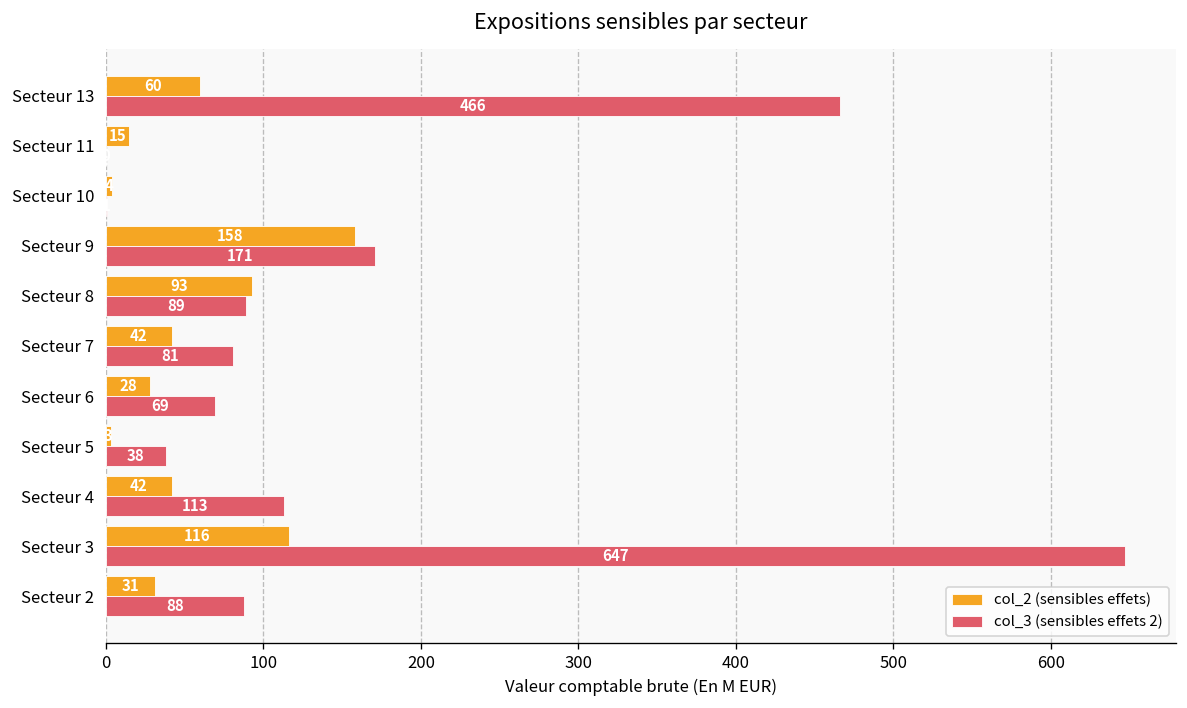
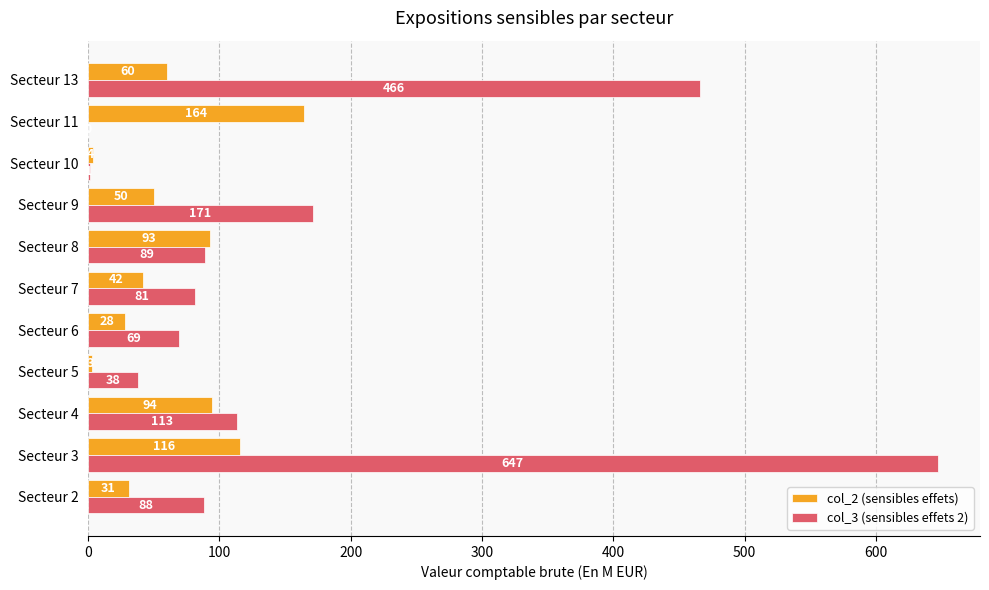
col_2 (sensibles effets), Secteur 11: 15 -> 164
col_2 (sensibles effets), Secteur 9: 158 -> 50
col_2 (sensibles effets), Secteur 4: 42 -> 94
